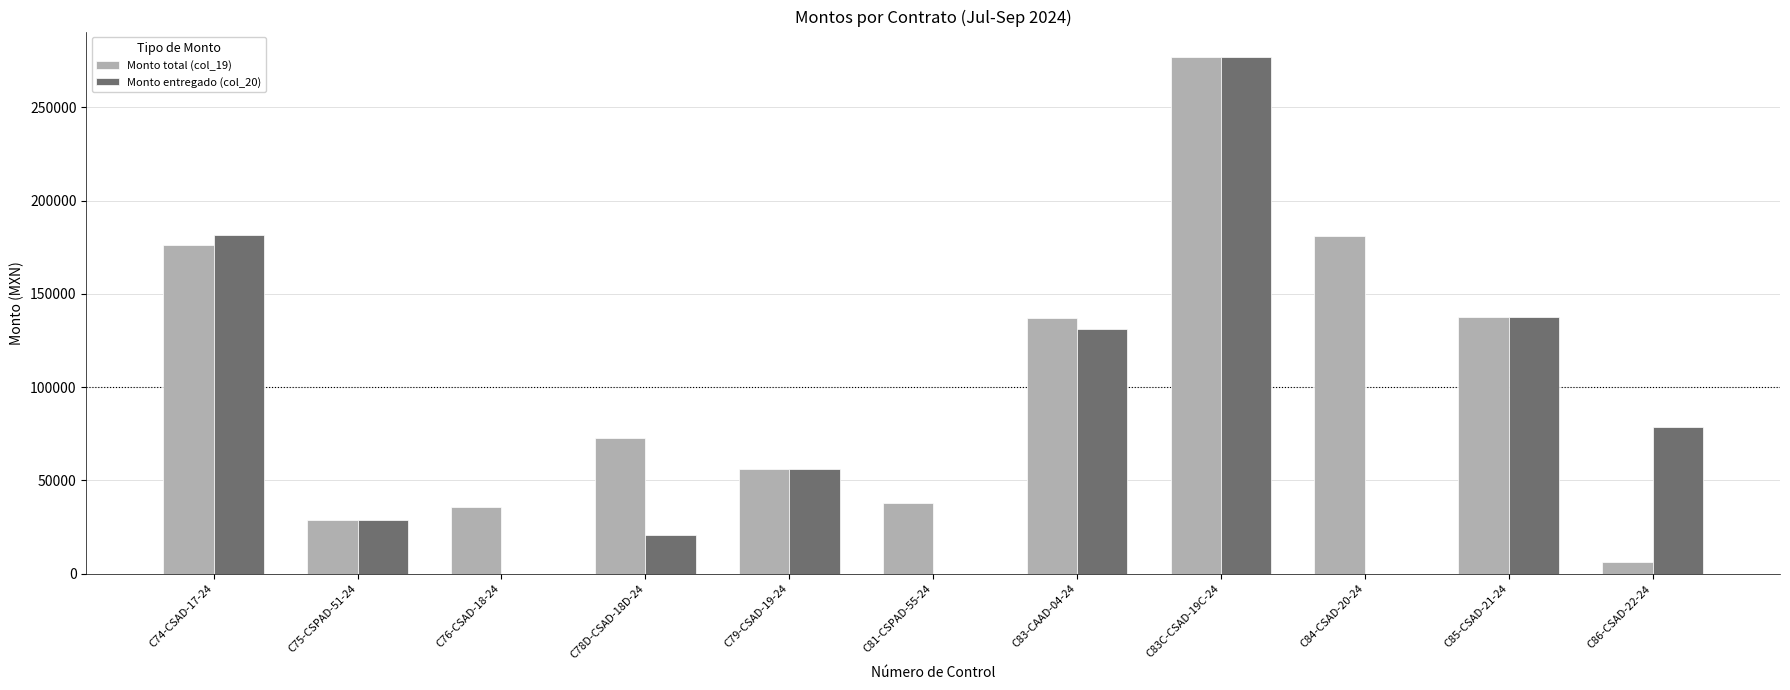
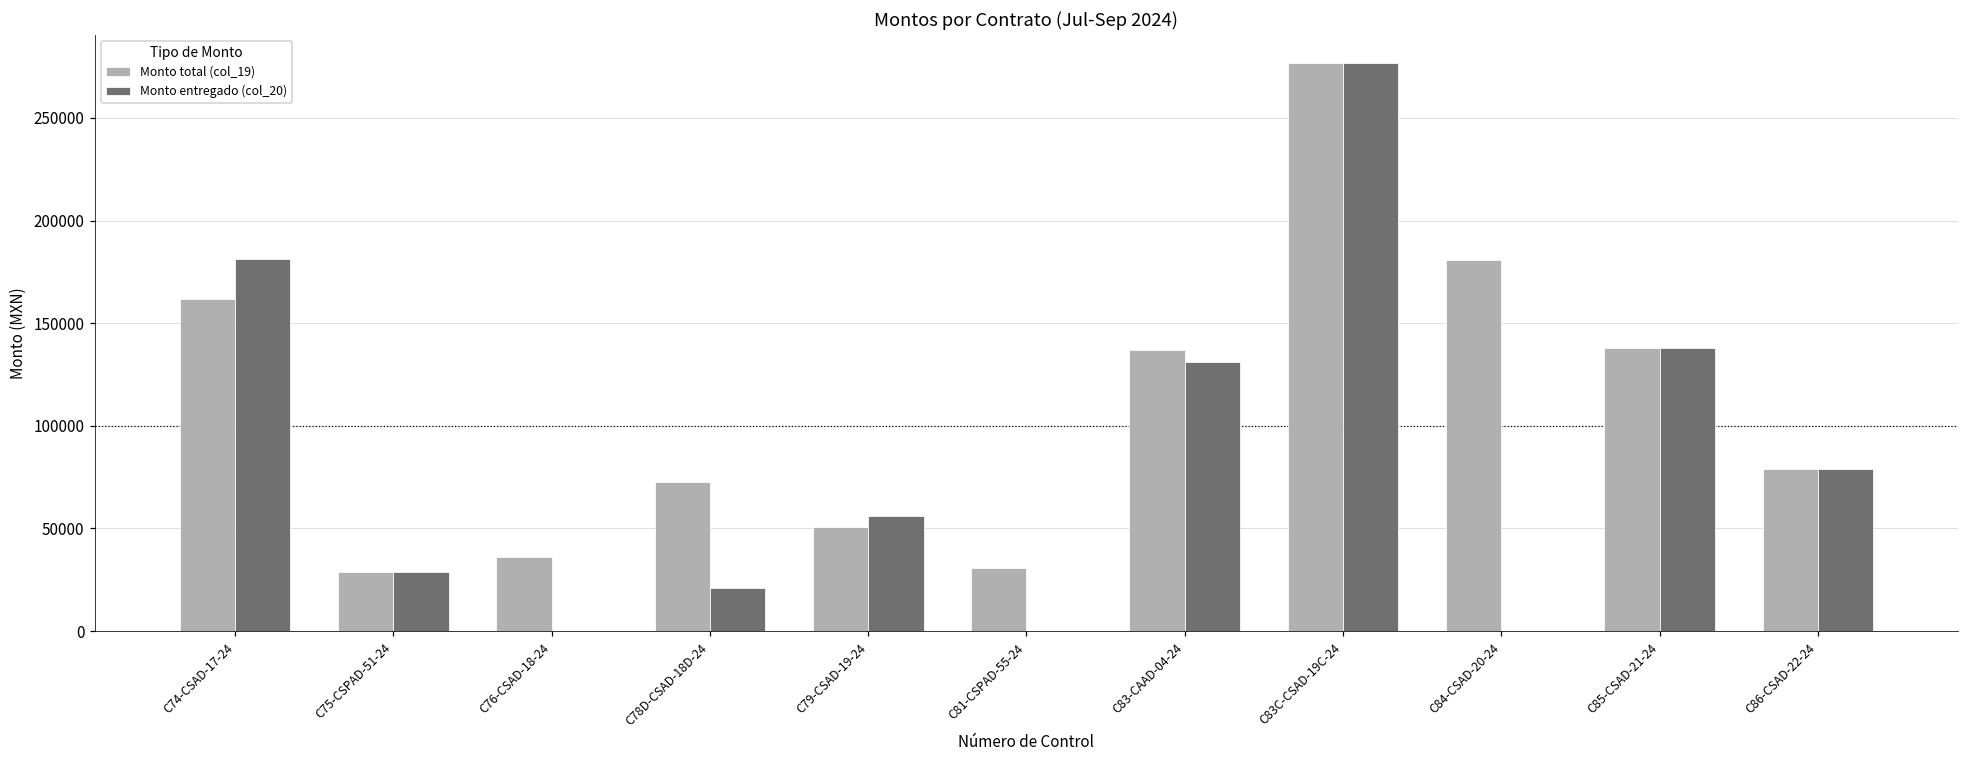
Monto total (col_19), C74-CSAD-17-24: 176000 -> 162000
Monto total (col_19), C79-CSAD-19-24: 56000 -> 51000
Monto total (col_19), C81-CSPAD-55-24: 38000 -> 31000
Monto total (col_19), C86-CSAD-22-24: 6000 -> 79000
